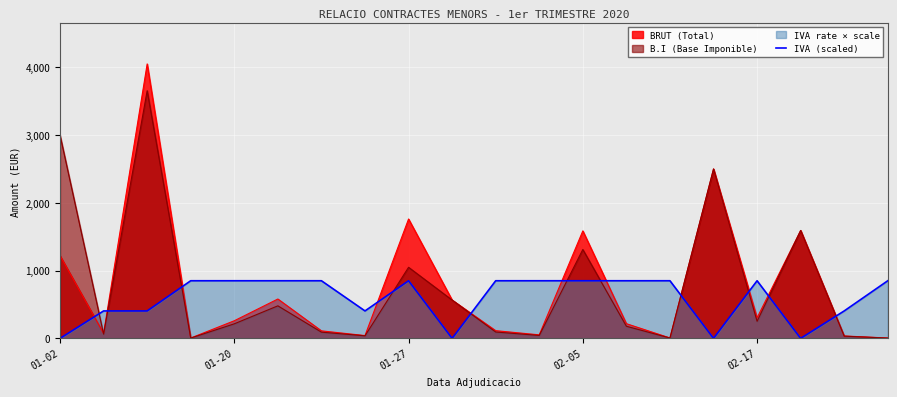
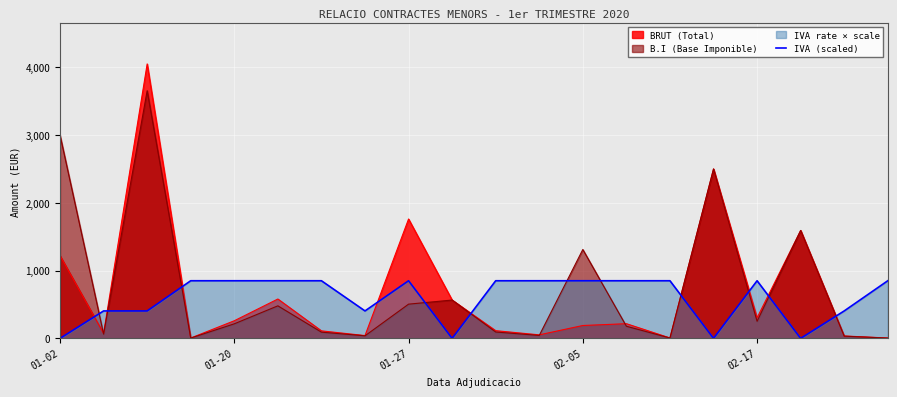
B.I (Base Imponible), 01-27: 1,000 -> 500
BRUT (Total), 02-05: 1,600 -> 200
